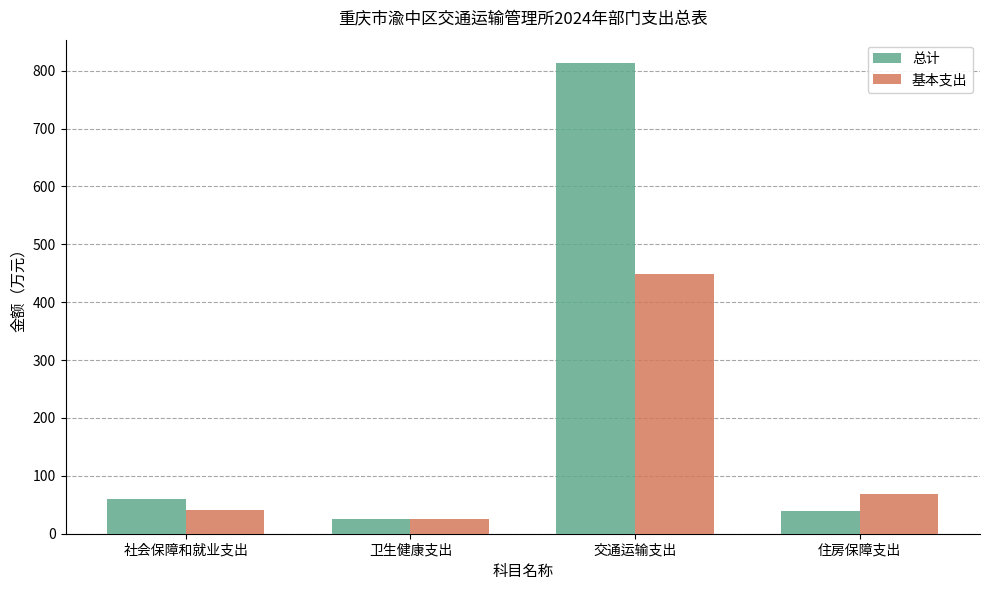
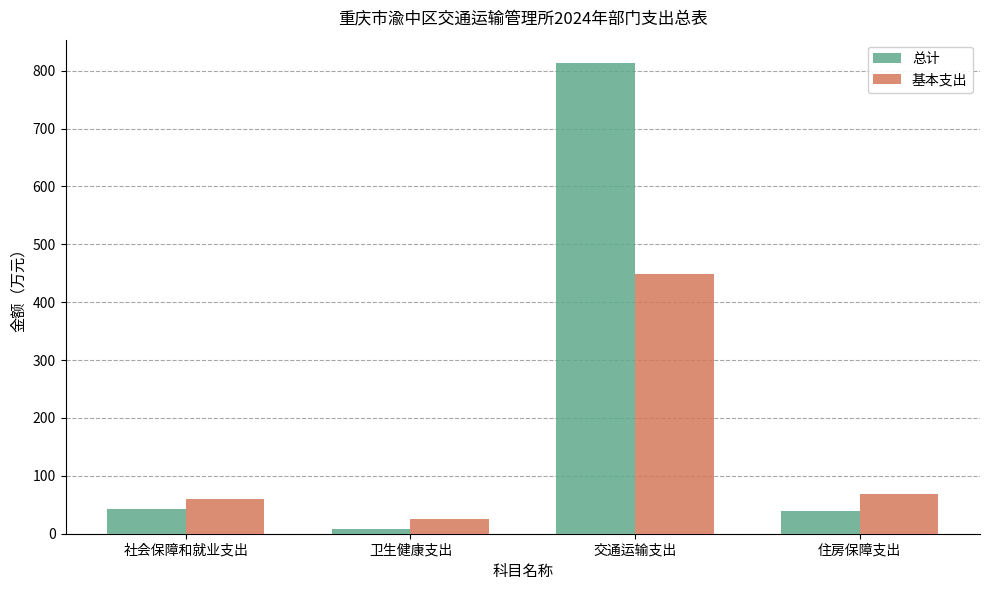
总计, 社会保障和就业支出: 60 -> 40
基本支出, 社会保障和就业支出: 40 -> 60
总计, 卫生健康支出: 20 -> 10
